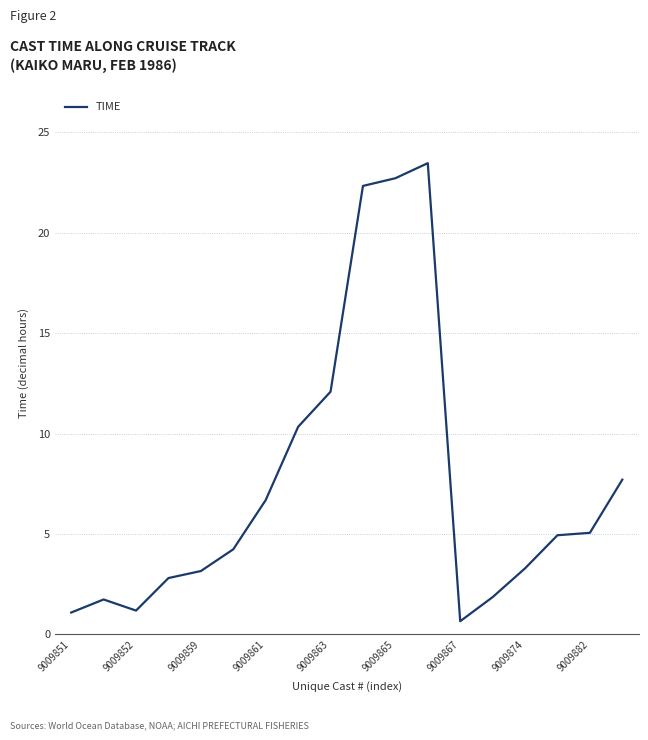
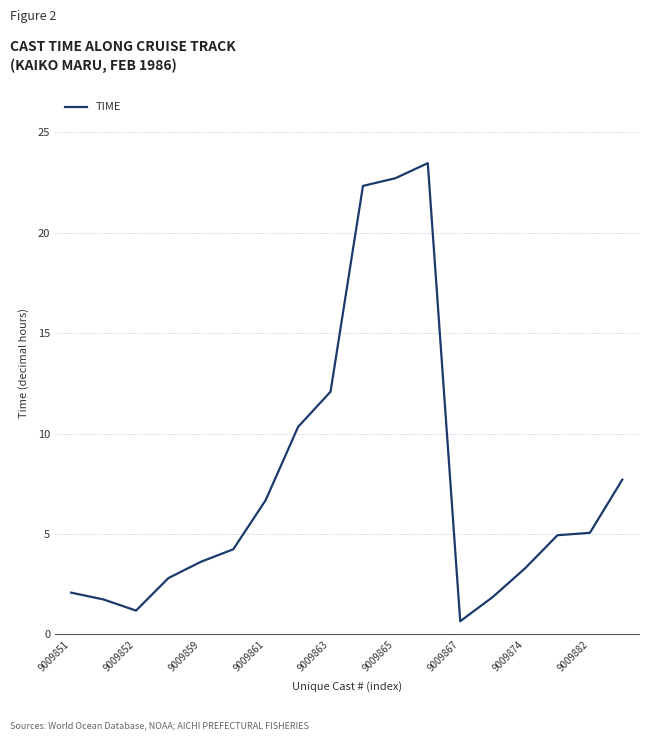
9009851: 1.1 -> 2.1
9009859: 3.2 -> 3.6
